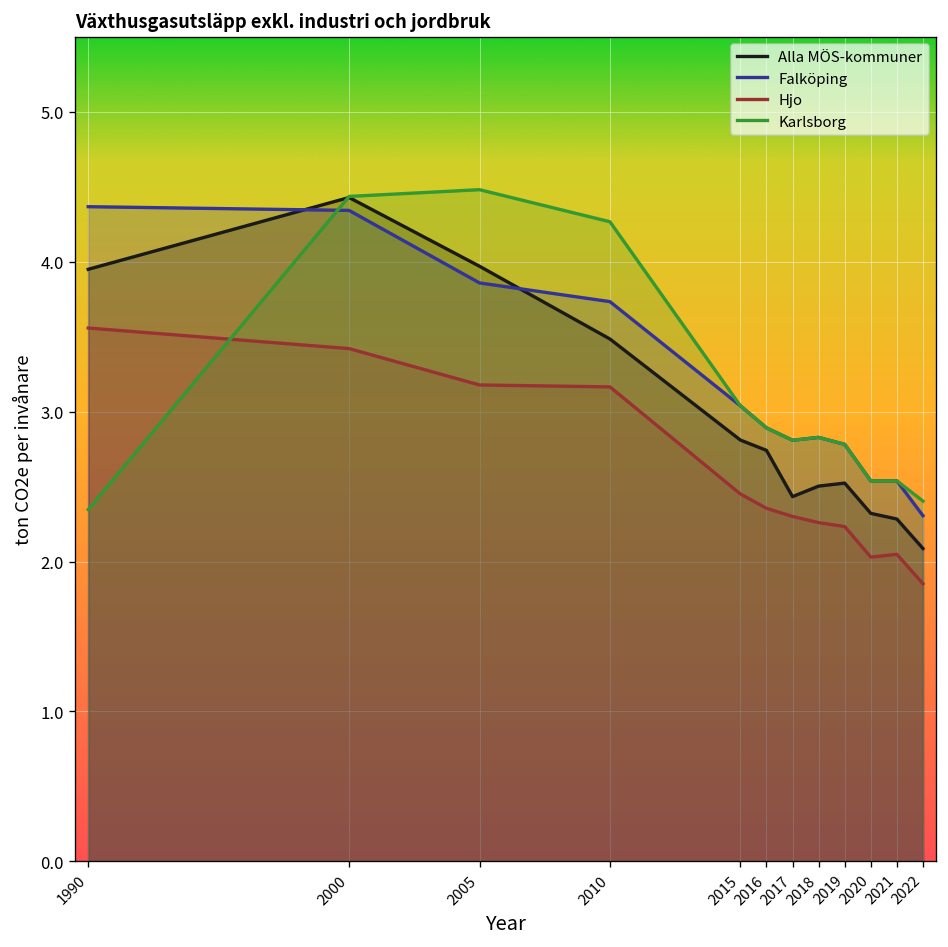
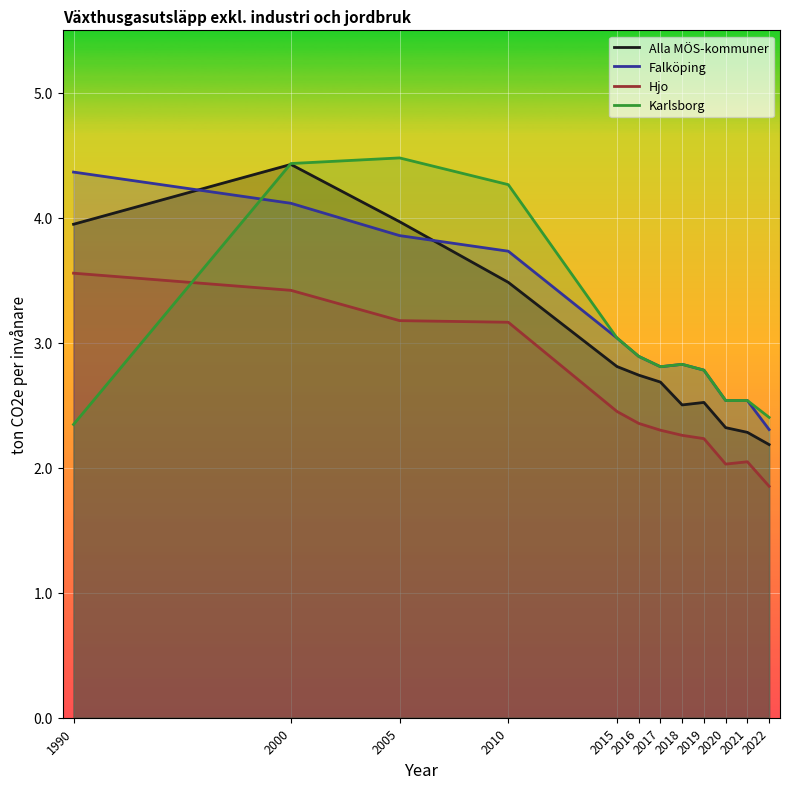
Falköping, 2000: 4.34 -> 4.12
Alla MÖS-kommuner, 2017: 2.43 -> 2.69
Alla MÖS-kommuner, 2022: 2.09 -> 2.19
